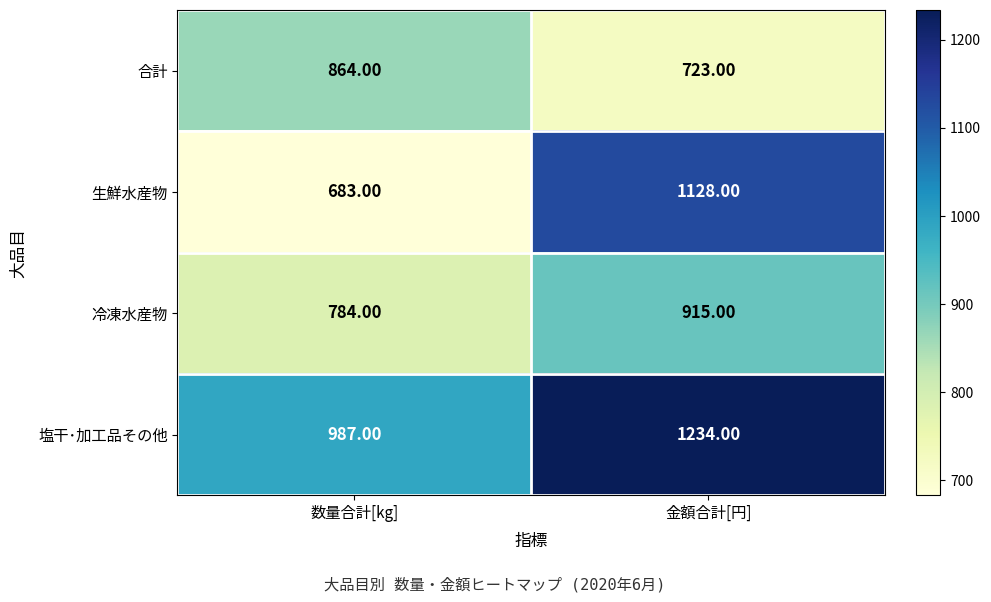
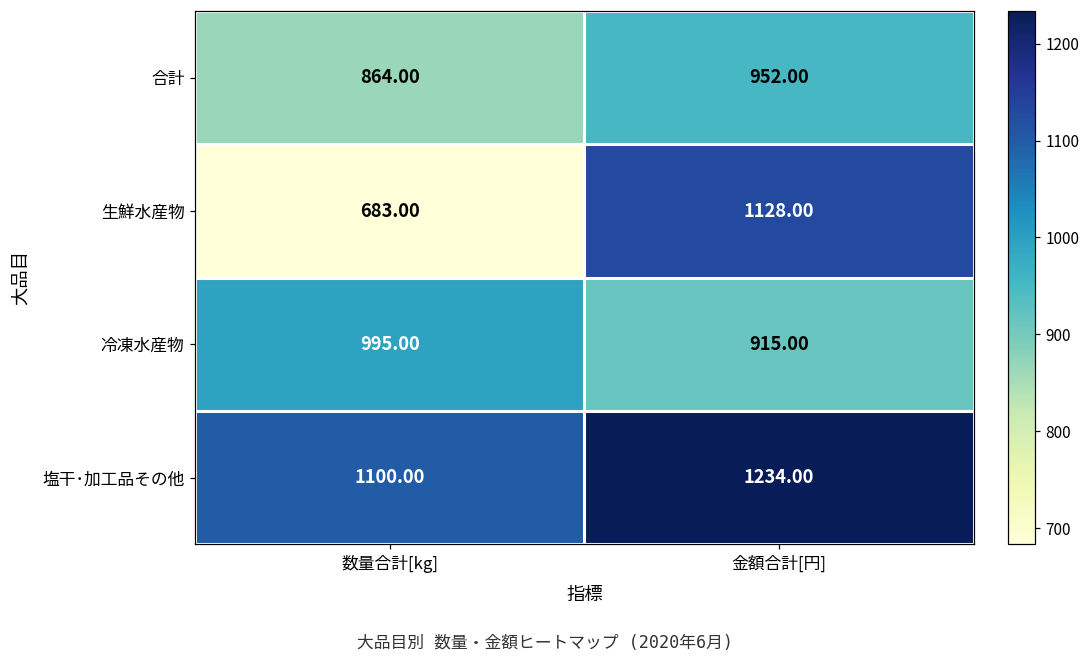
合計, 金額合計[円]: 723.00 -> 952.00
冷凍水産物, 数量合計[kg]: 784.00 -> 995.00
塩干･加工品その他, 数量合計[kg]: 987.00 -> 1100.00
